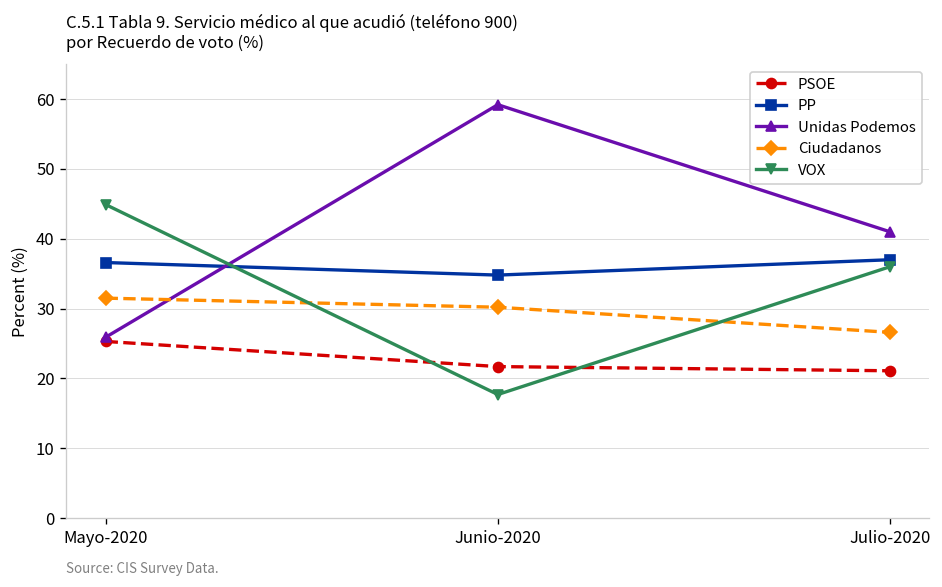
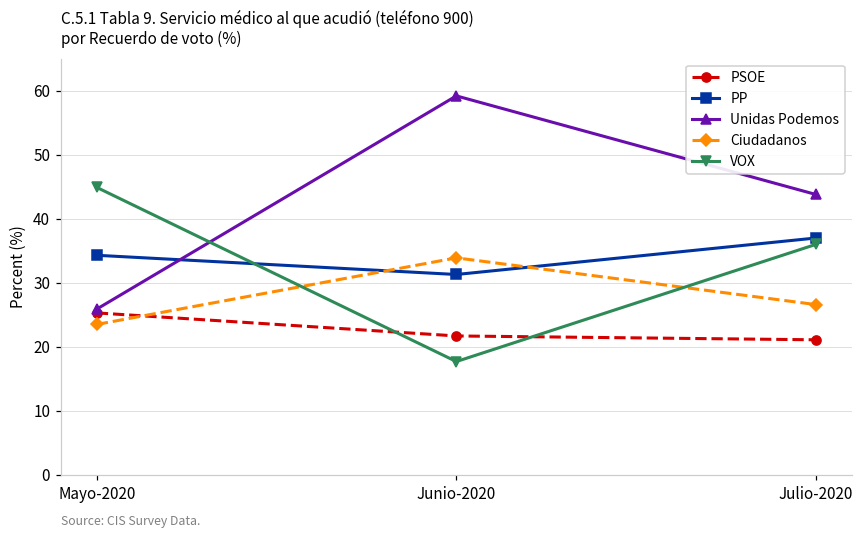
PP, Mayo-2020: 37 -> 34
Ciudadanos, Mayo-2020: 32 -> 24
PP, Junio-2020: 35 -> 31
Ciudadanos, Junio-2020: 30 -> 34
Unidas Podemos, Julio-2020: 41 -> 44
